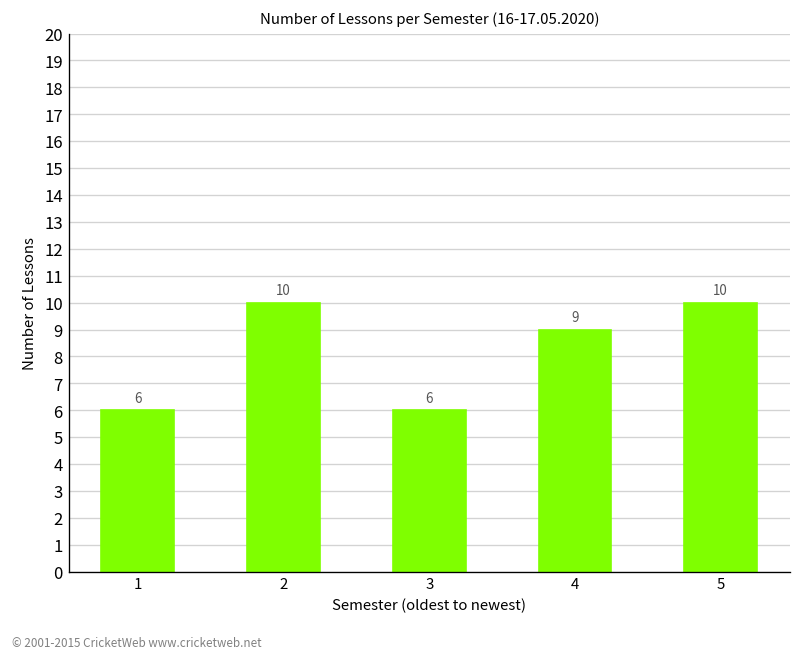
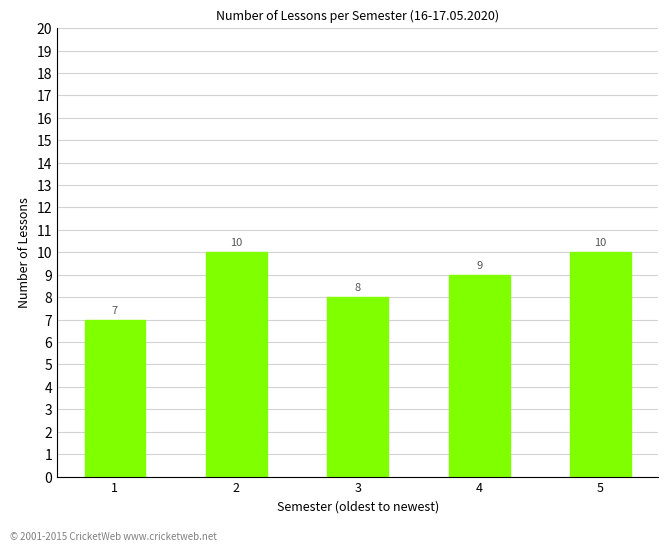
1: 6 -> 7
3: 6 -> 8
